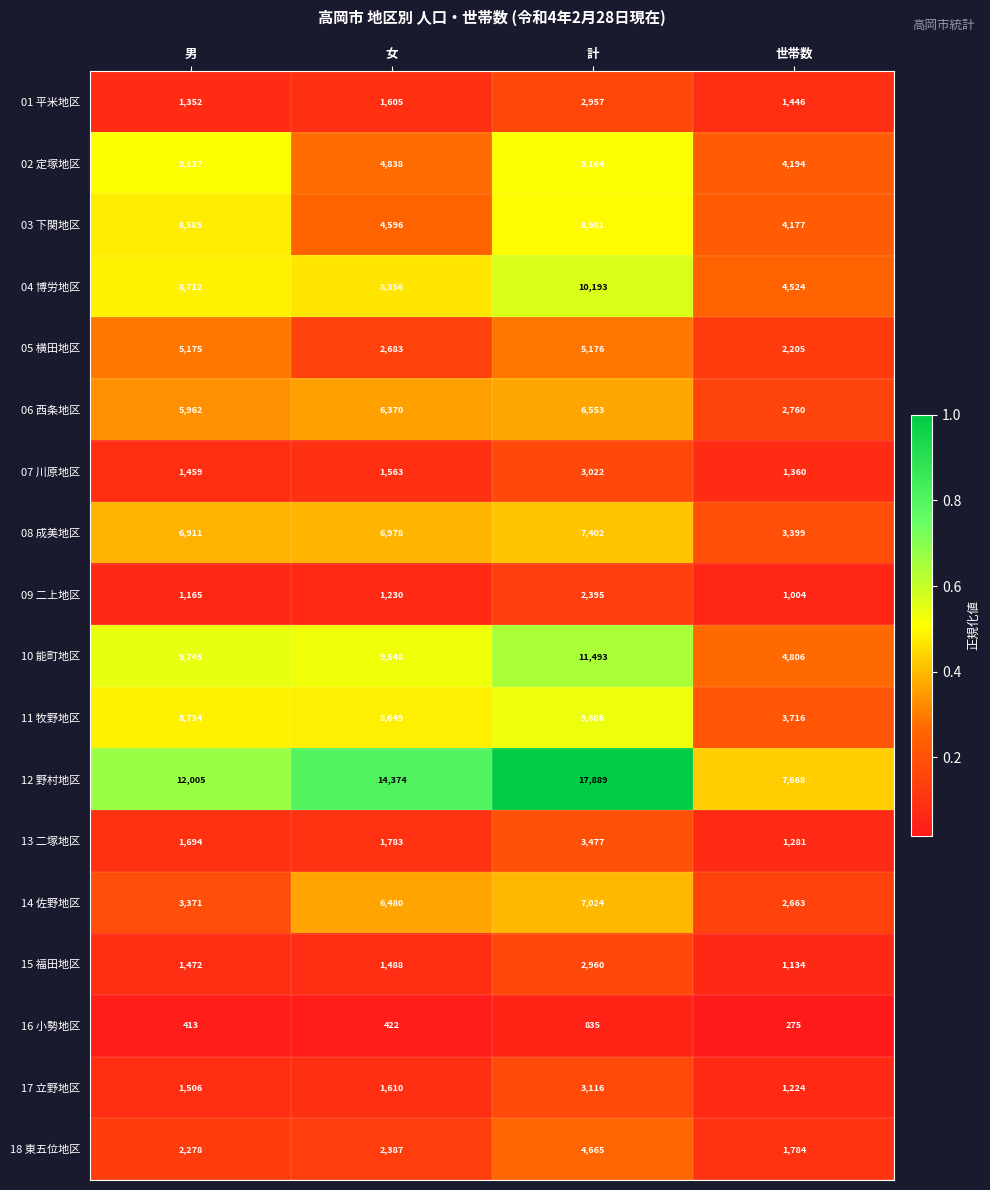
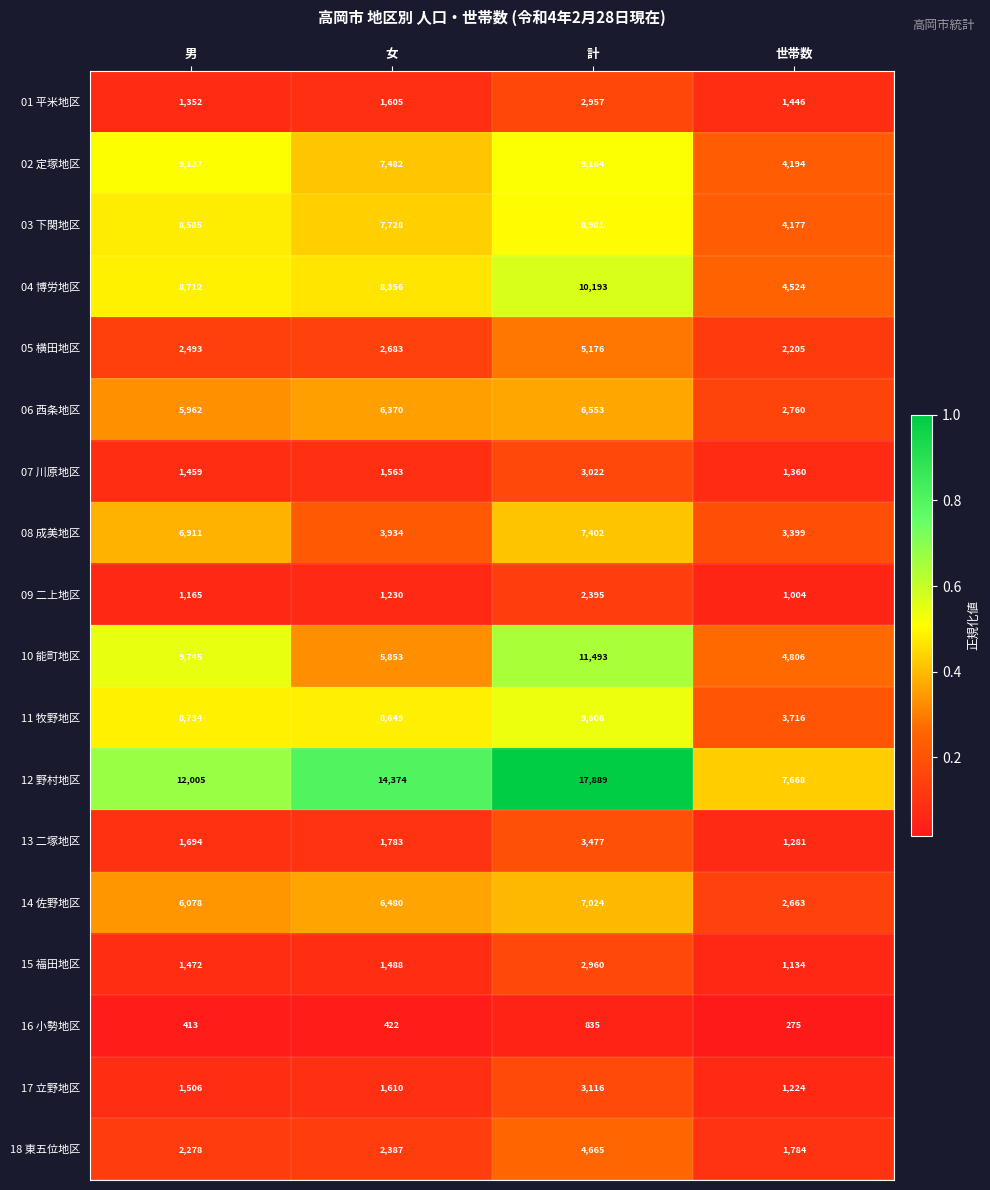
02 定塚地区, 女: 4,838 -> 7,482
03 下関地区, 女: 4,596 -> 7,728
05 横田地区, 男: 5,175 -> 2,493
08 成美地区, 女: 6,978 -> 3,934
10 能町地区, 女: 9,548 -> 5,853
14 佐野地区, 男: 3,371 -> 6,078
